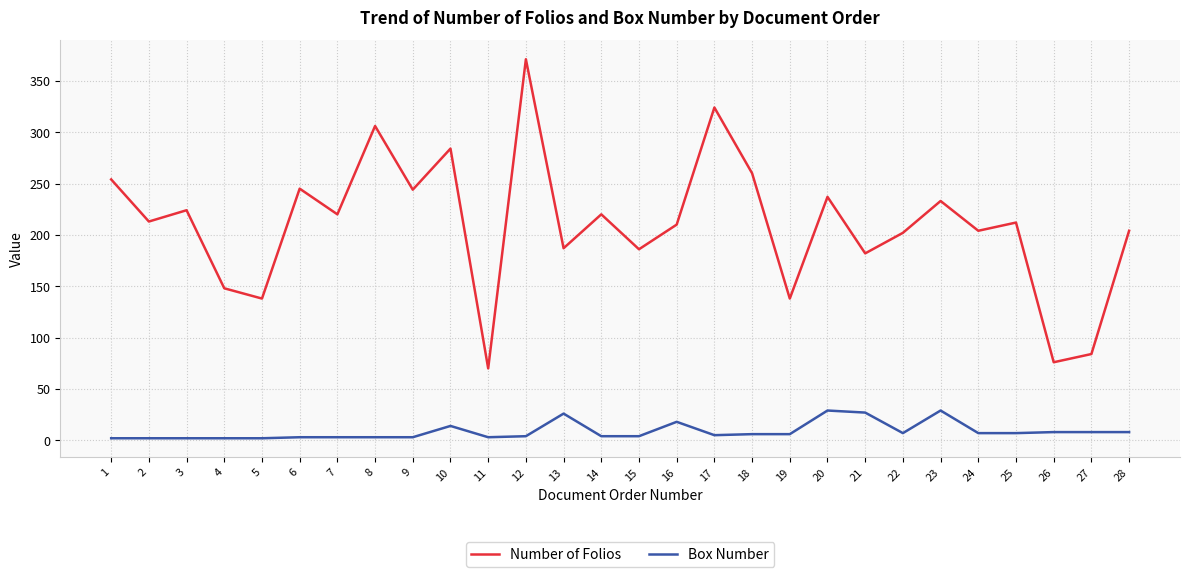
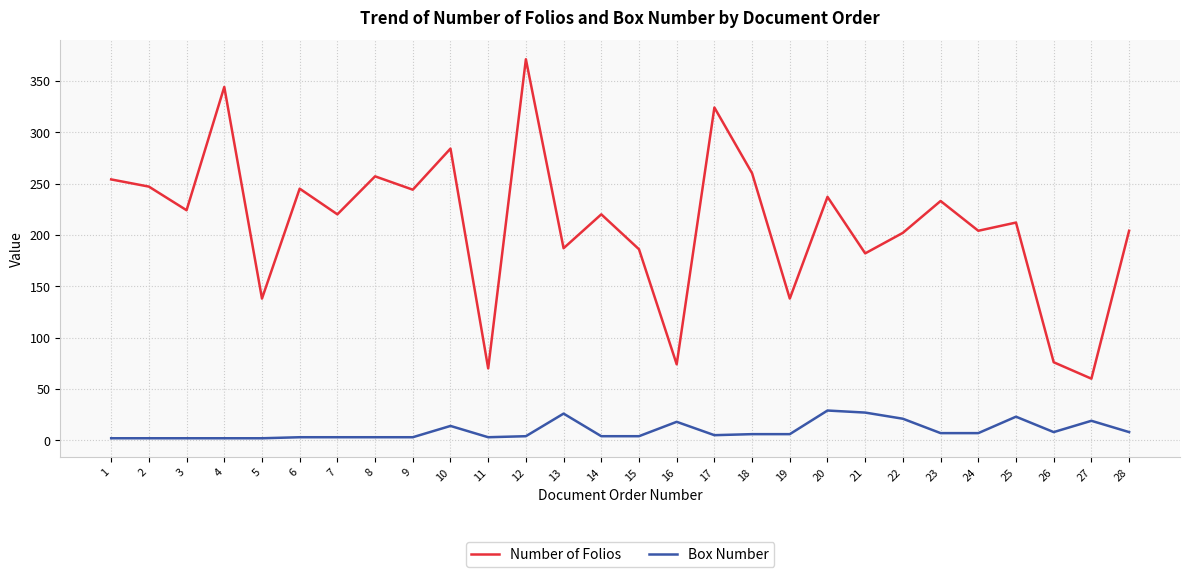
Number of Folios, 2: 213 -> 247
Number of Folios, 4: 148 -> 344
Number of Folios, 8: 306 -> 257
Number of Folios, 16: 210 -> 74
Box Number, 22: 7 -> 21
Box Number, 23: 29 -> 7
Box Number, 25: 7 -> 23
Number of Folios, 27: 84 -> 60
Box Number, 27: 8 -> 19
